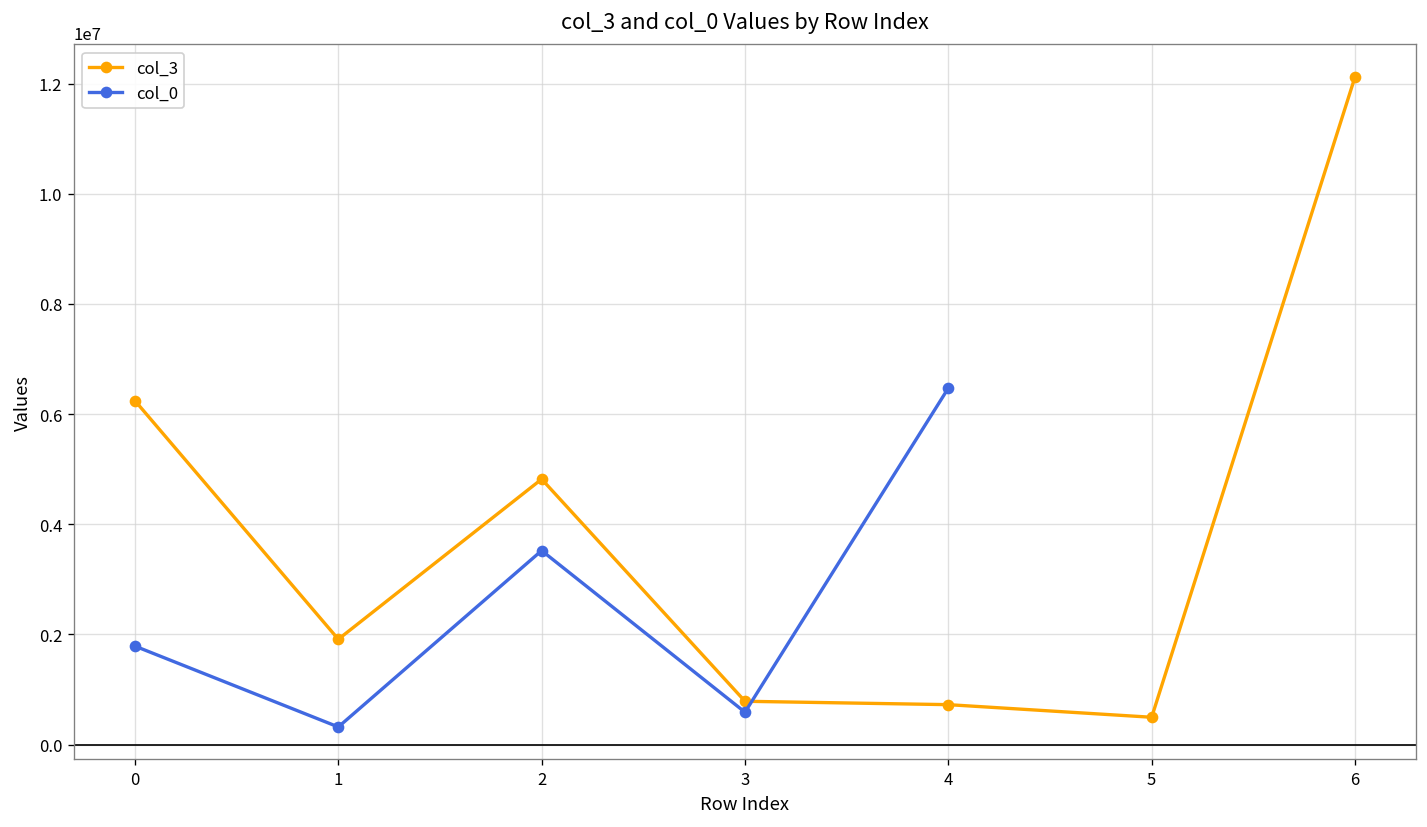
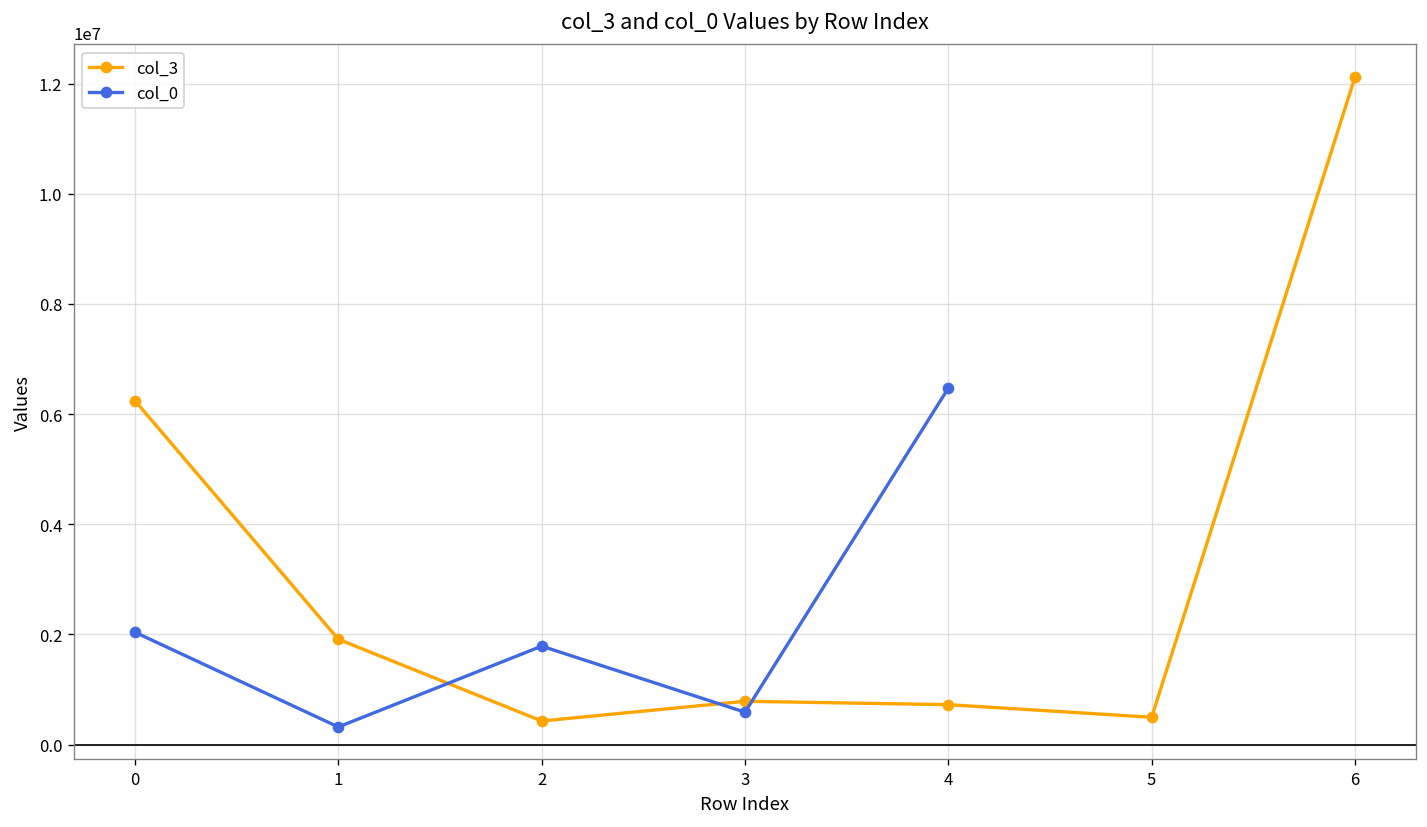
col_0, 0: 1800000 -> 2000000
col_3, 2: 4800000 -> 400000
col_0, 2: 3500000 -> 1800000
